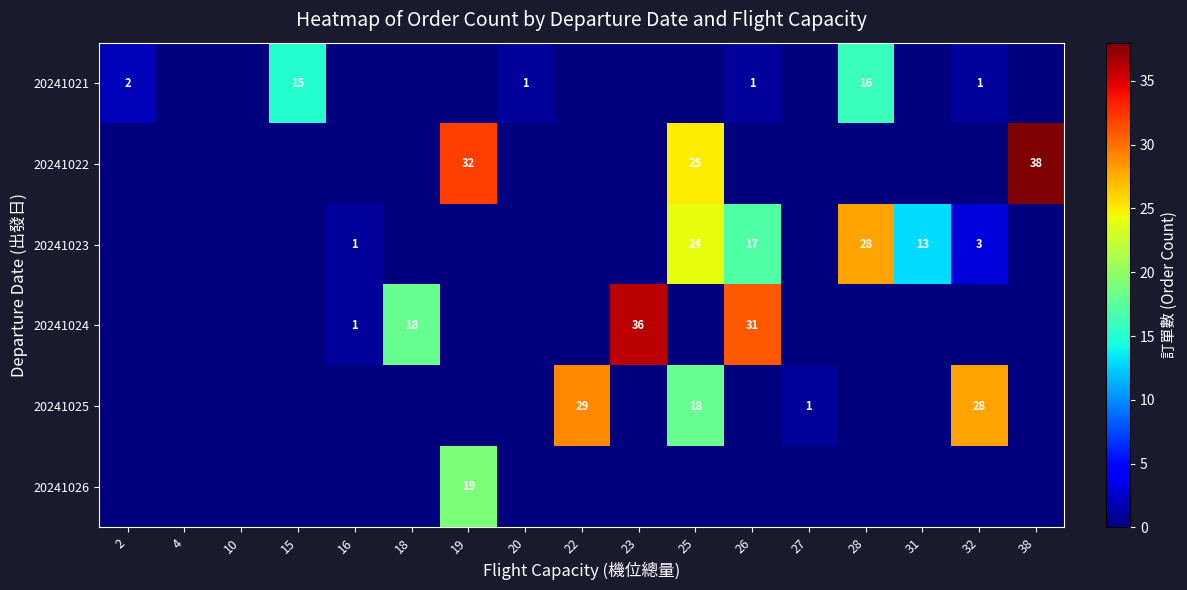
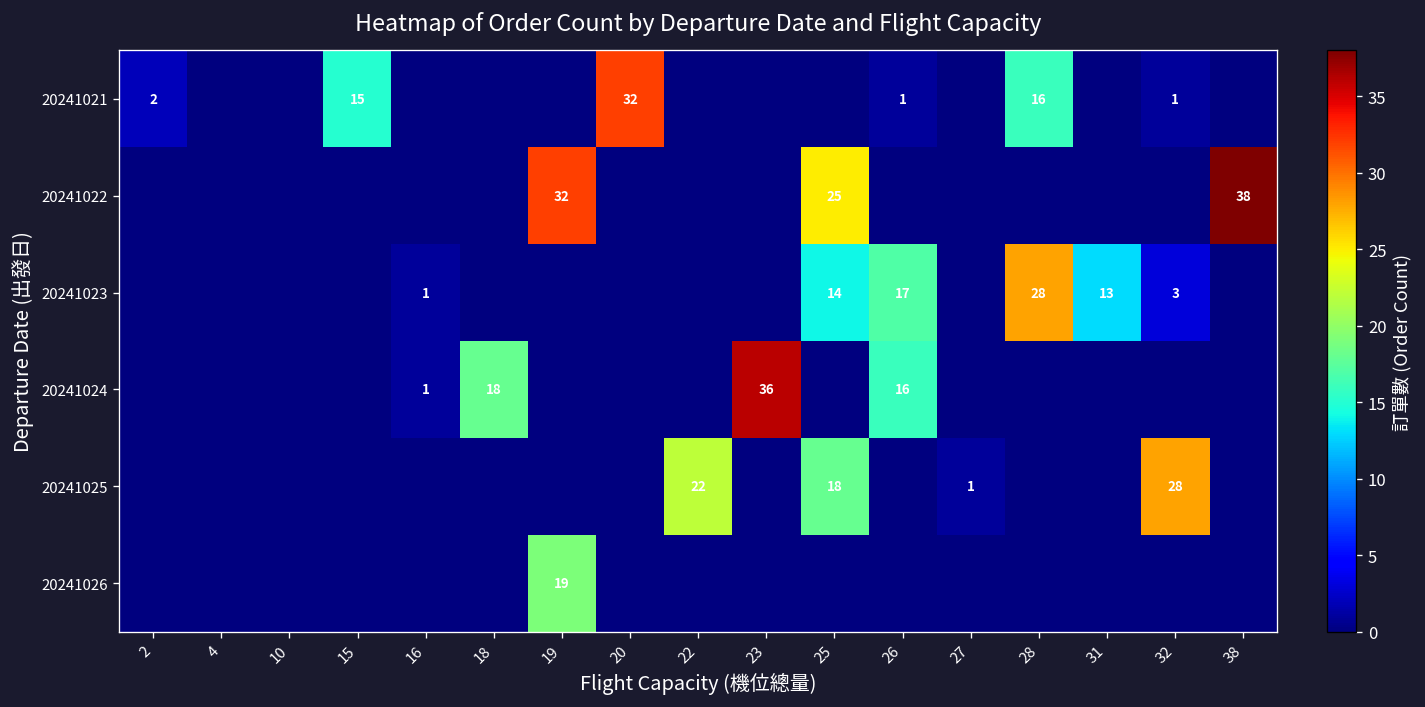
20241021, 20: 1 -> 32
20241023, 25: 24 -> 14
20241024, 26: 31 -> 16
20241025, 22: 29 -> 22
